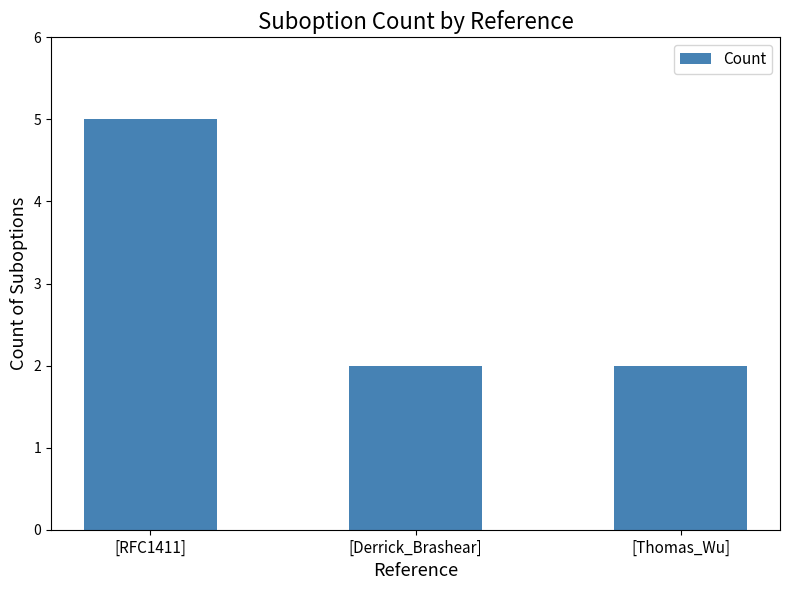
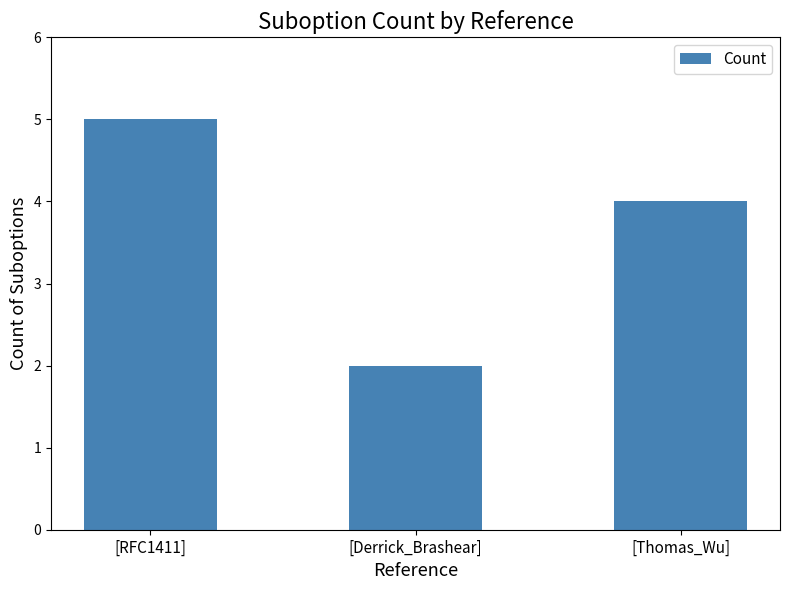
[Thomas_Wu]: 2 -> 4
